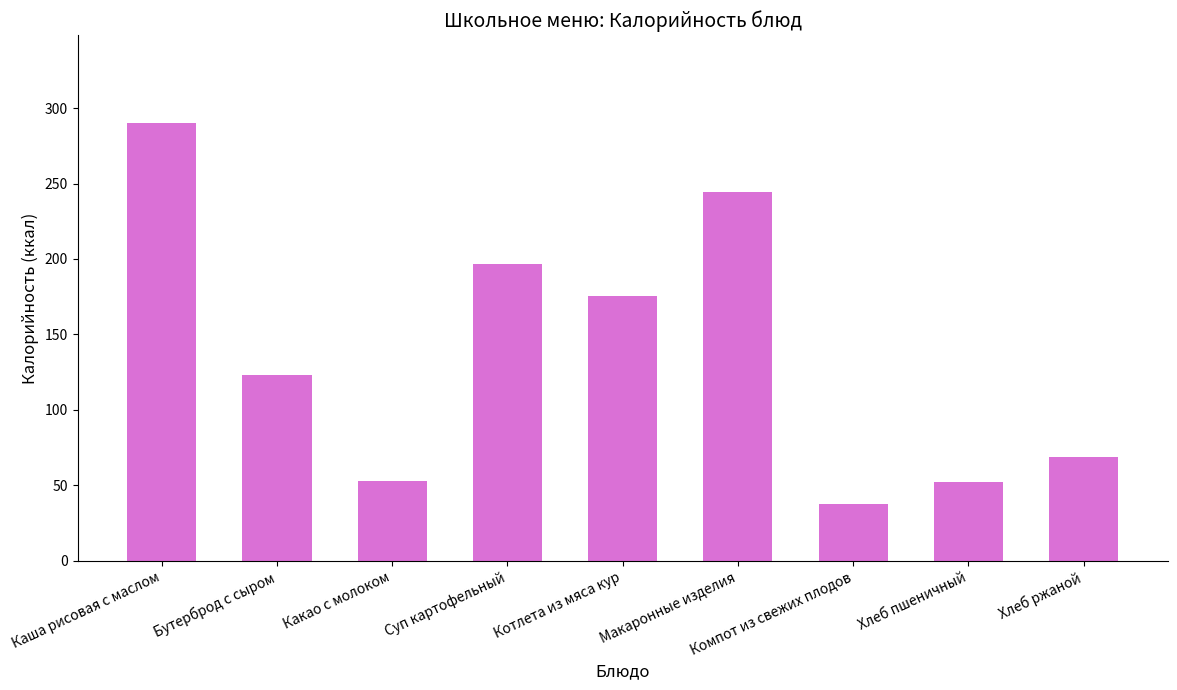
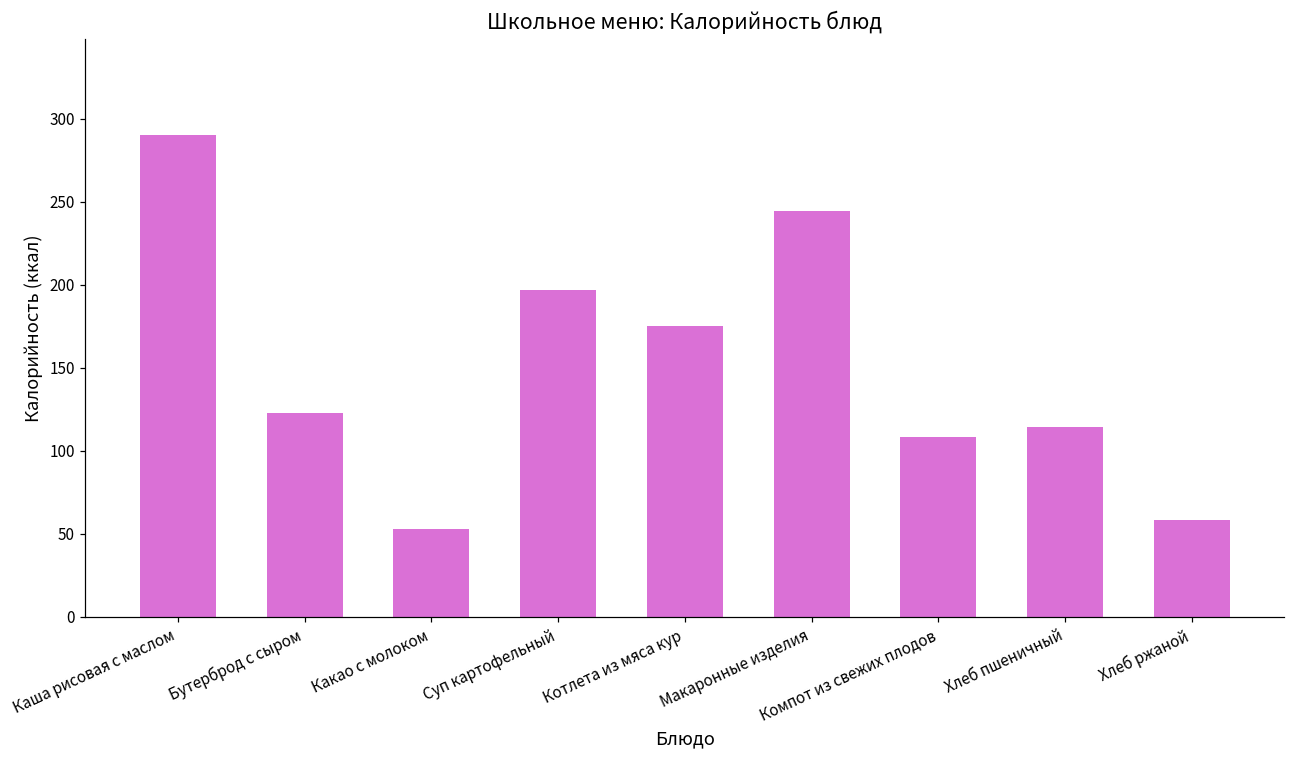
Компот из свежих плодов: 37 -> 108
Хлеб пшеничный: 52 -> 114
Хлеб ржаной: 69 -> 58
